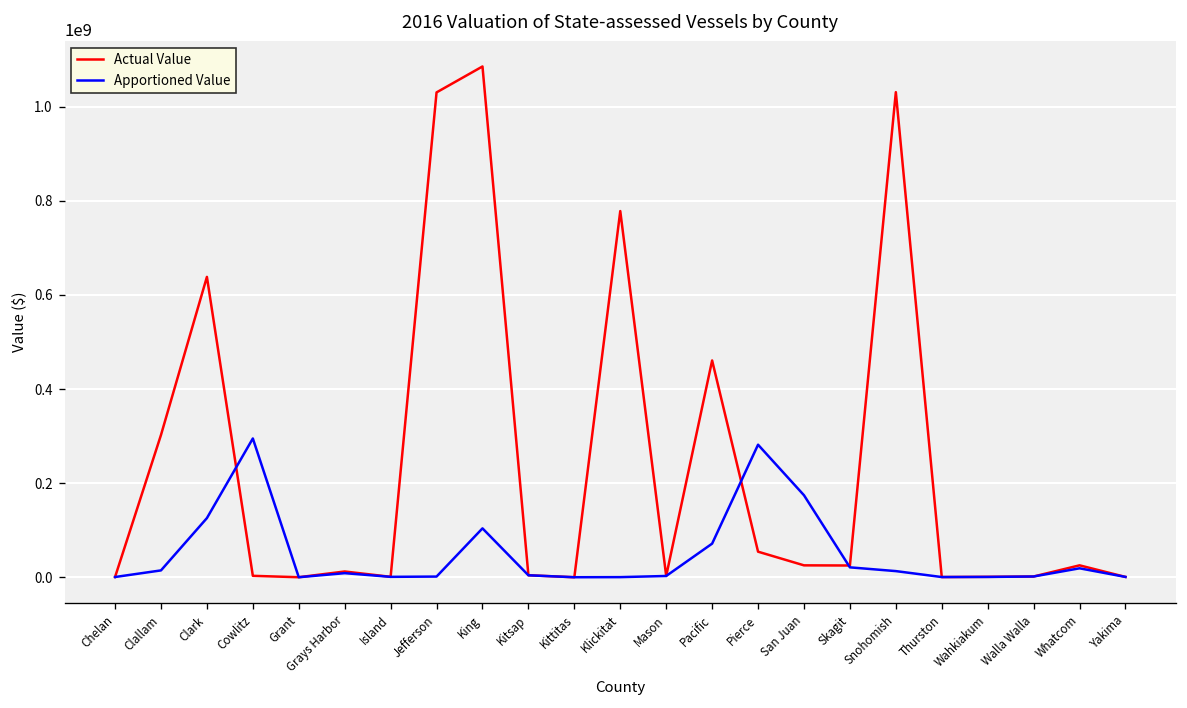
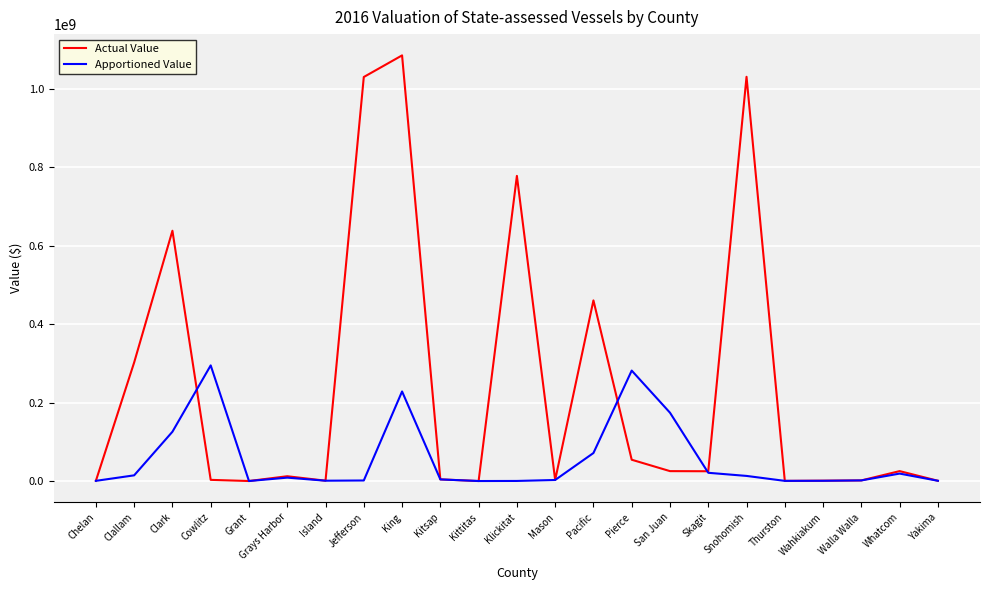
Apportioned Value, King: 100000000 -> 230000000
